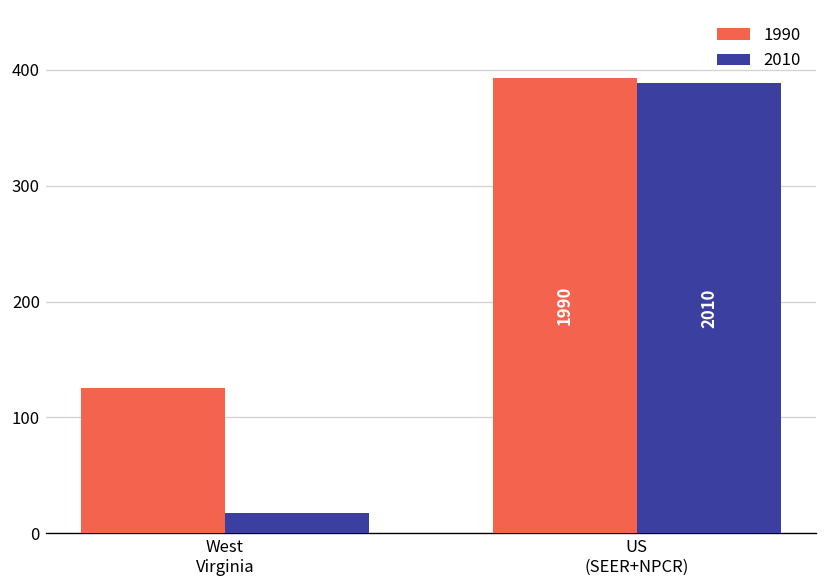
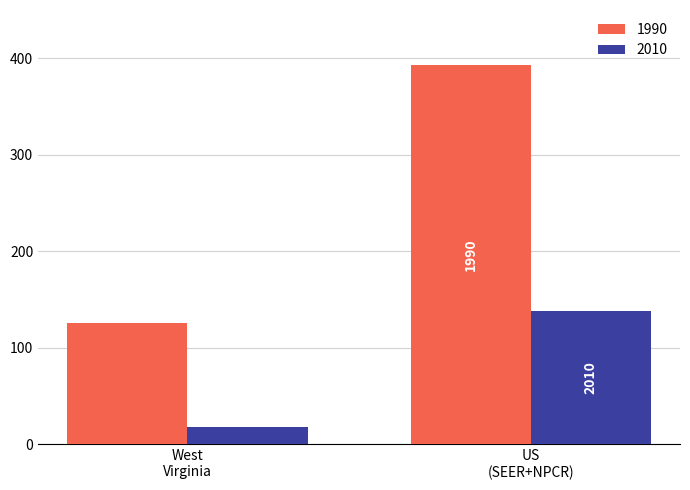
2010, US (SEER+NPCR): 390 -> 140
